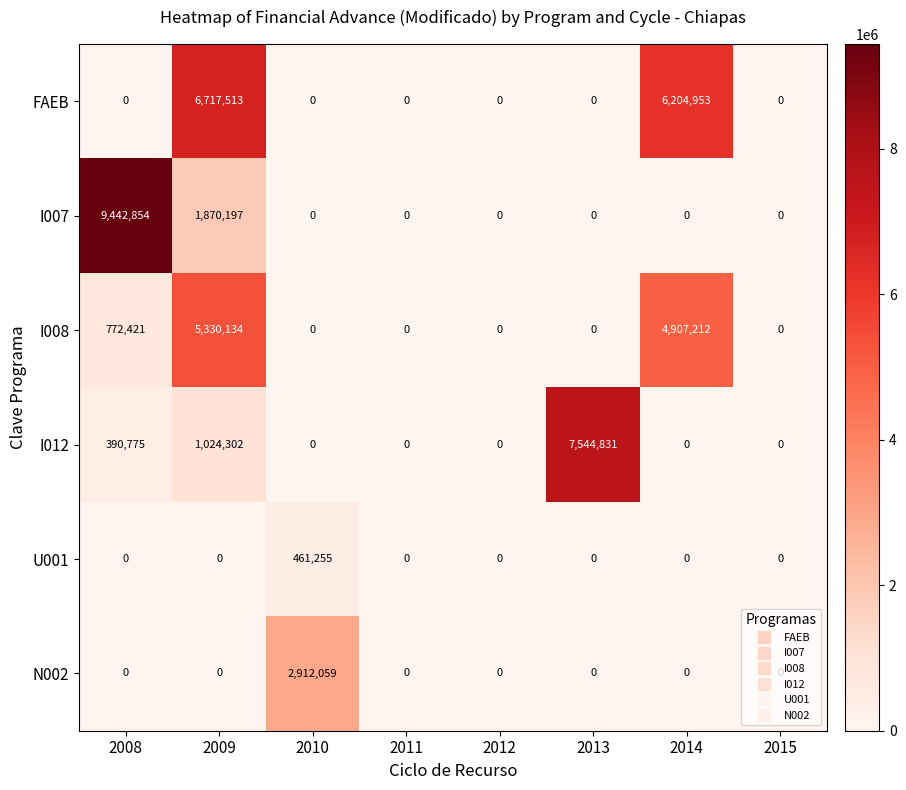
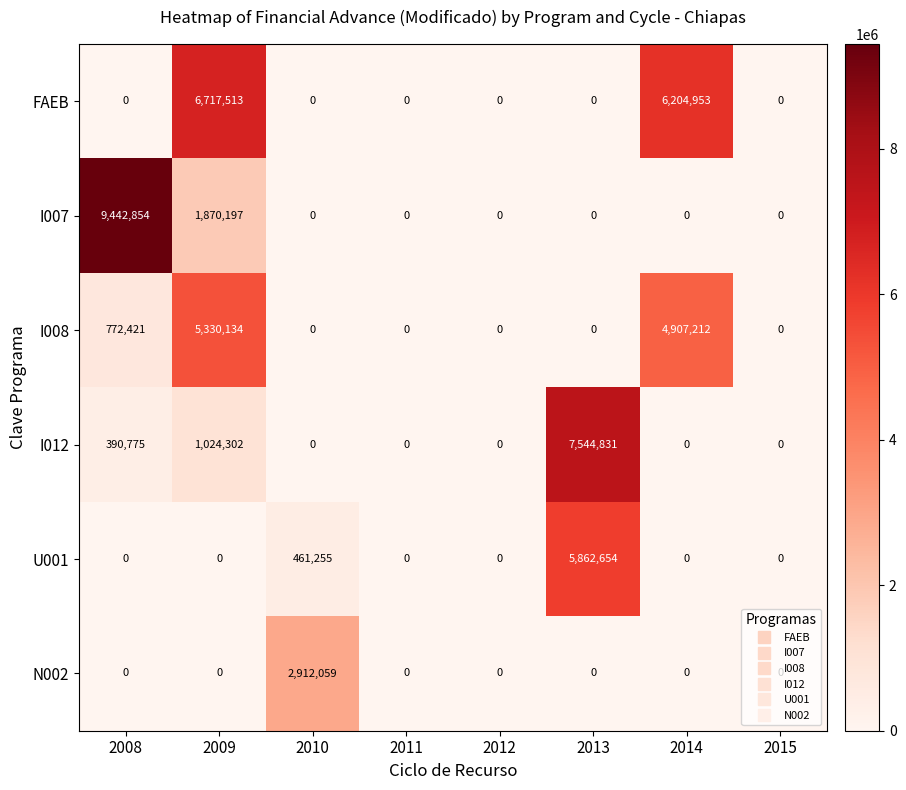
U001, 2013: 0 -> 5,862,654
